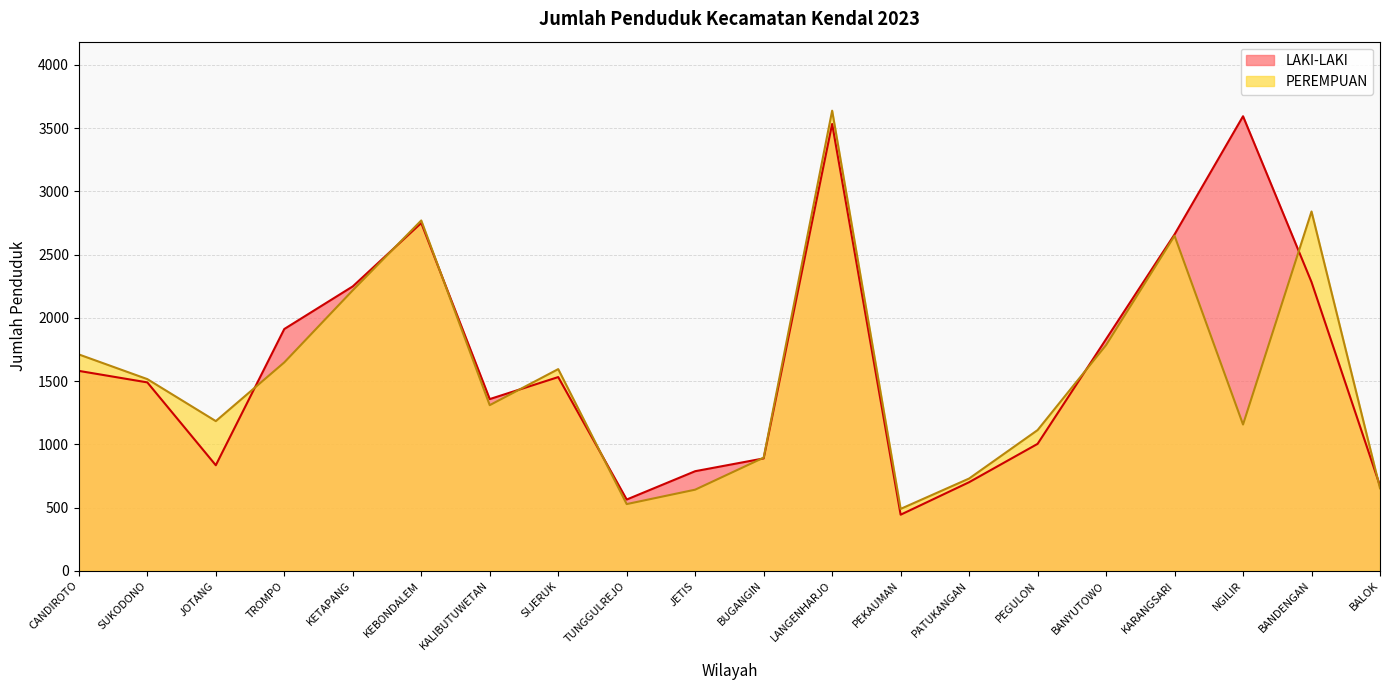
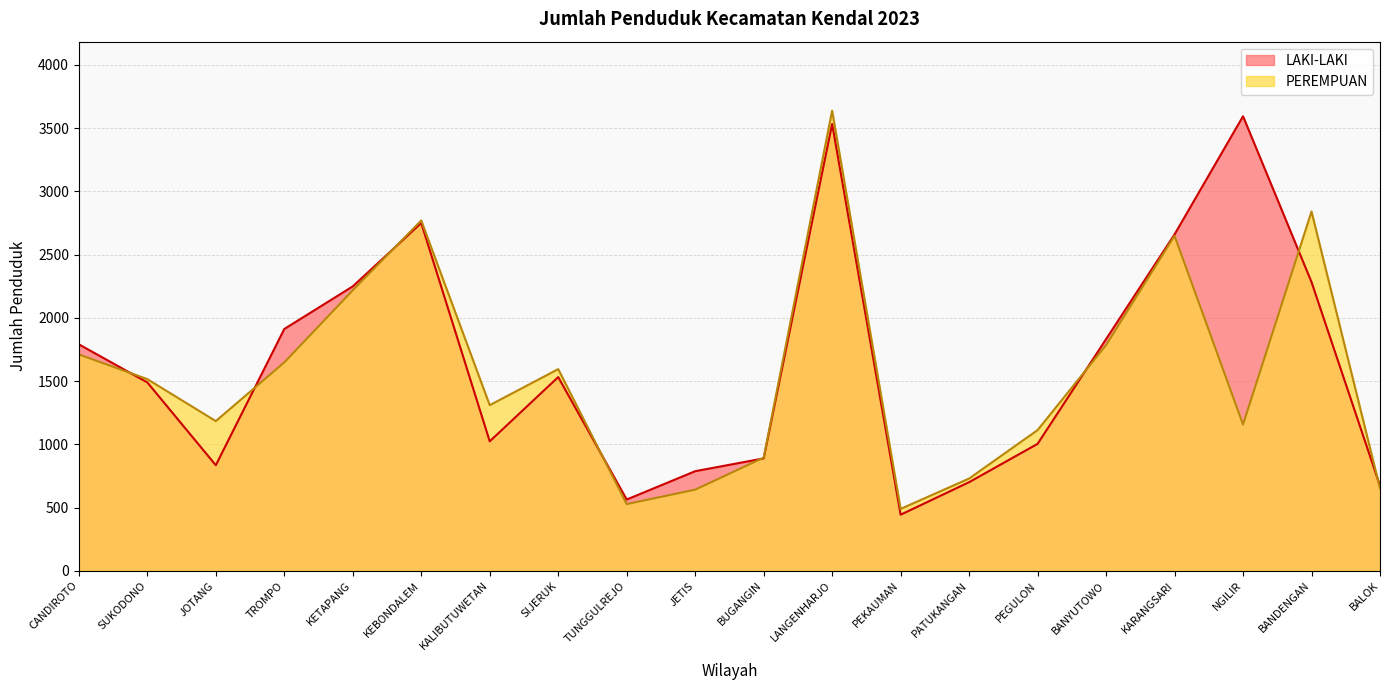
LAKI-LAKI, CANDIROTO: 1580 -> 1790
LAKI-LAKI, KALIBUTUWETAN: 1360 -> 1020
